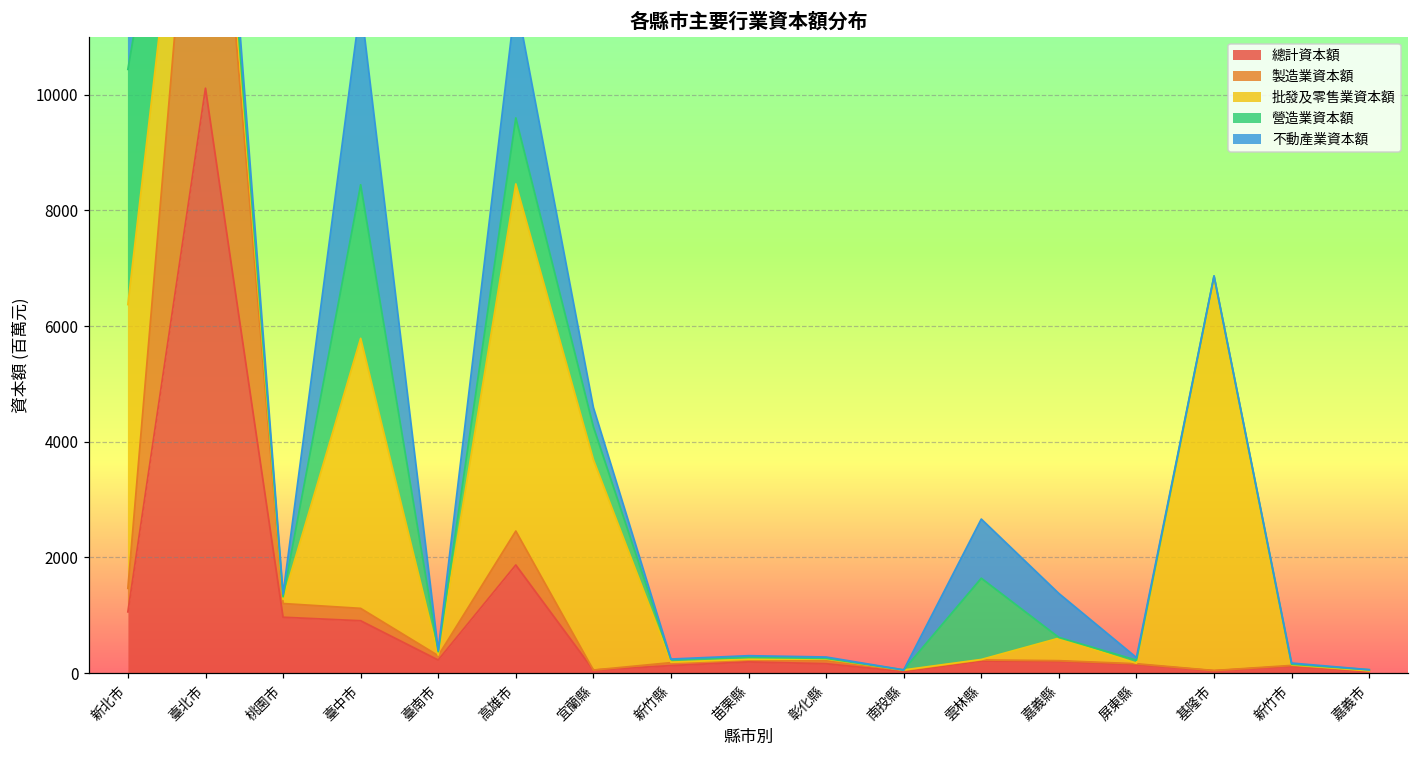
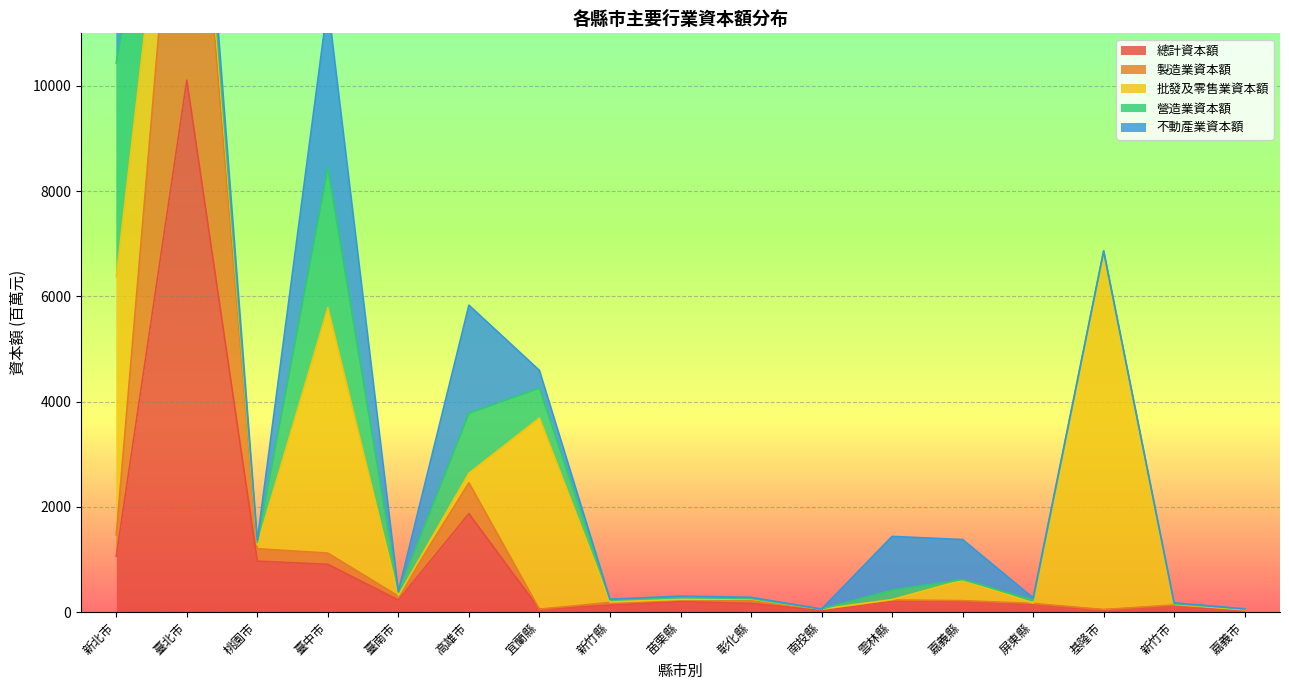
批發及零售業資本額, 高雄市: 6000 -> 200
營造業資本額, 雲林縣: 1400 -> 200
